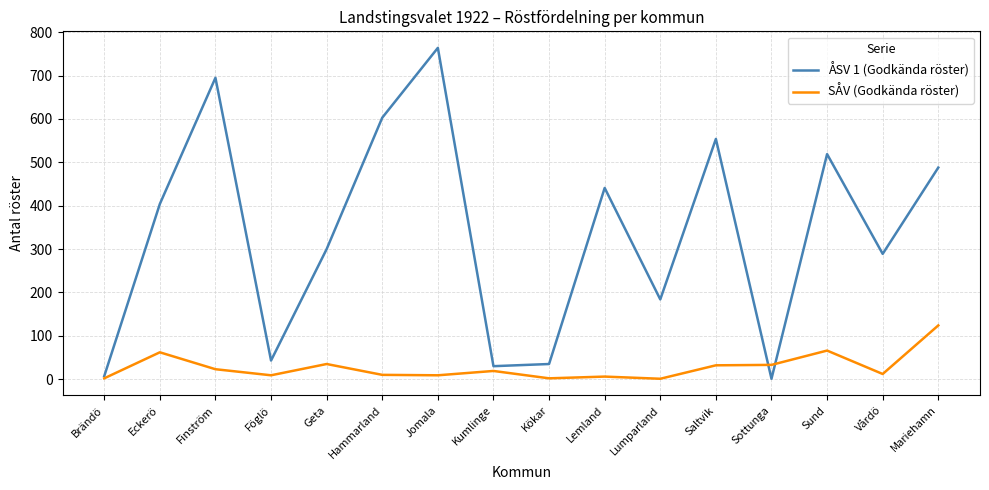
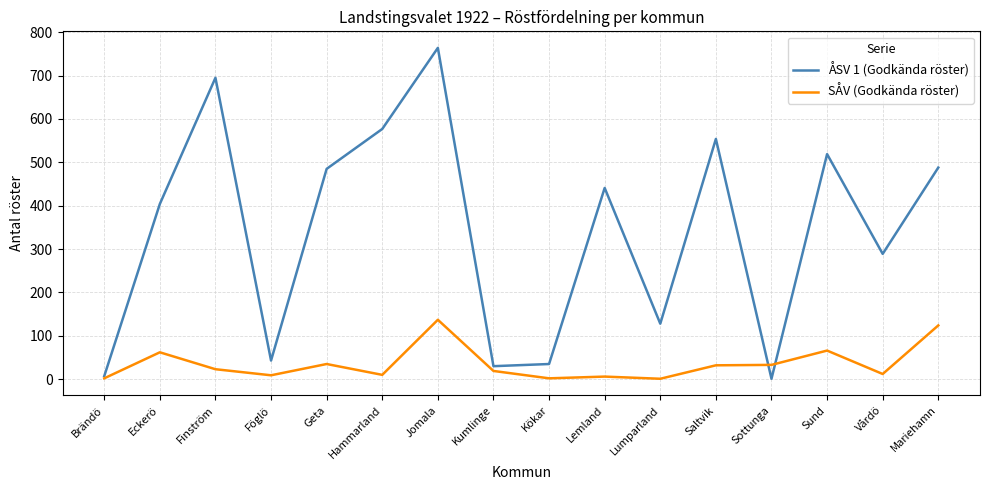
ÅSV 1 (Godkända röster), Geta: 300 -> 490
ÅSV 1 (Godkända röster), Hammarland: 600 -> 580
SÅV (Godkända röster), Jomala: 10 -> 140
ÅSV 1 (Godkända röster), Lumparland: 180 -> 130
